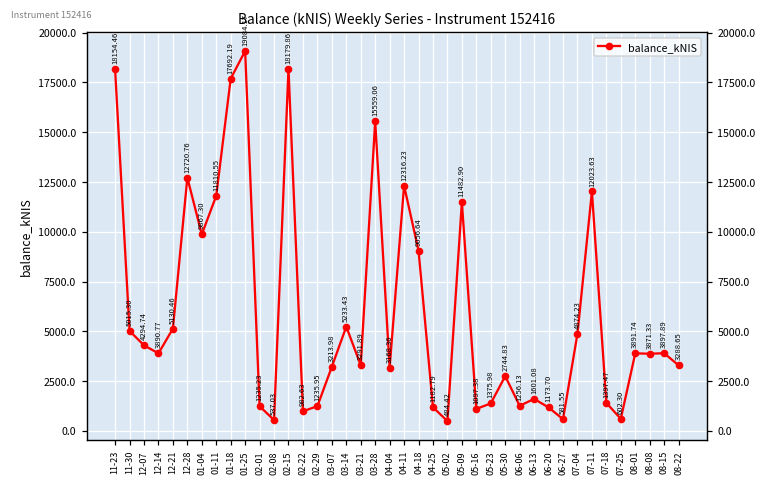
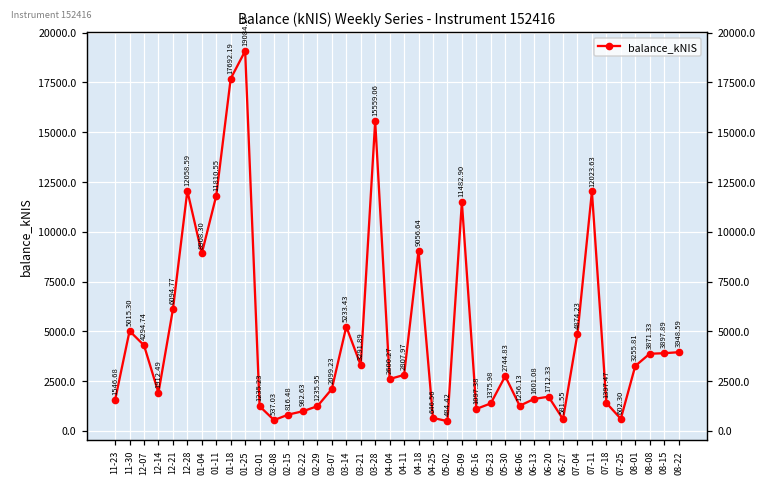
11-23: 18154.46 -> 1546.68
12-14: 3890.77 -> 1912.49
12-21: 5130.46 -> 6094.77
12-28: 12720.76 -> 12058.59
01-04: 9867.30 -> 8908.30
02-15: 18179.86 -> 816.48
03-07: 3213.98 -> 2099.23
04-04: 3168.36 -> 2600.27
04-11: 12316.23 -> 2807.97
04-25: 1182.79 -> 646.56
06-20: 1173.70 -> 1712.33
08-01: 3891.74 -> 3255.81
08-22: 3288.65 -> 3948.59
